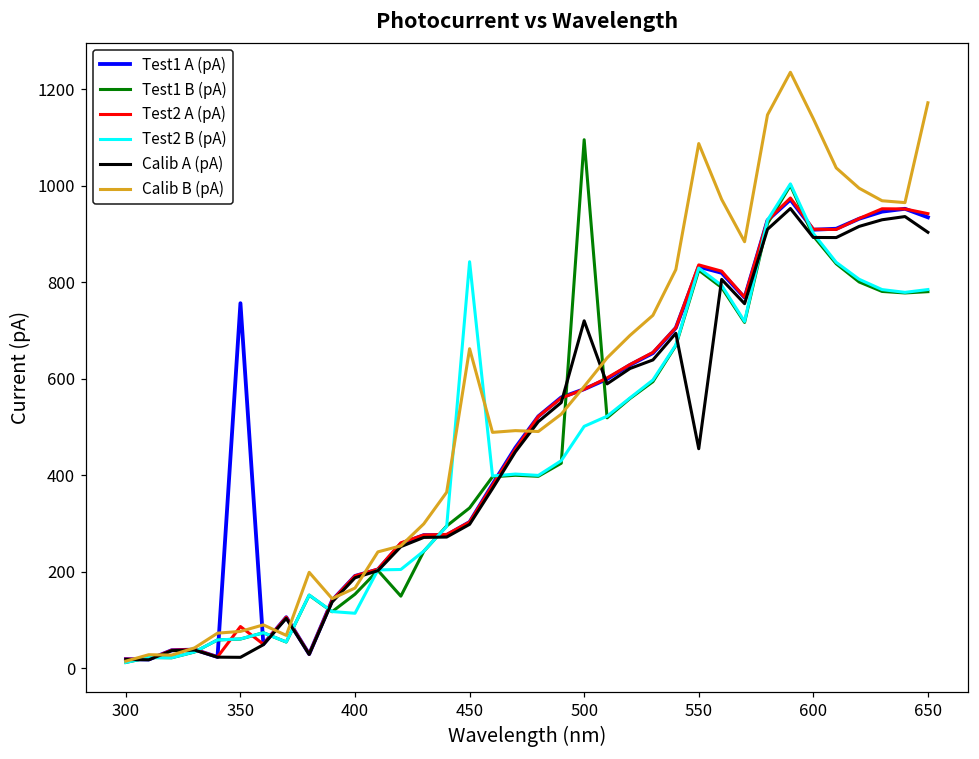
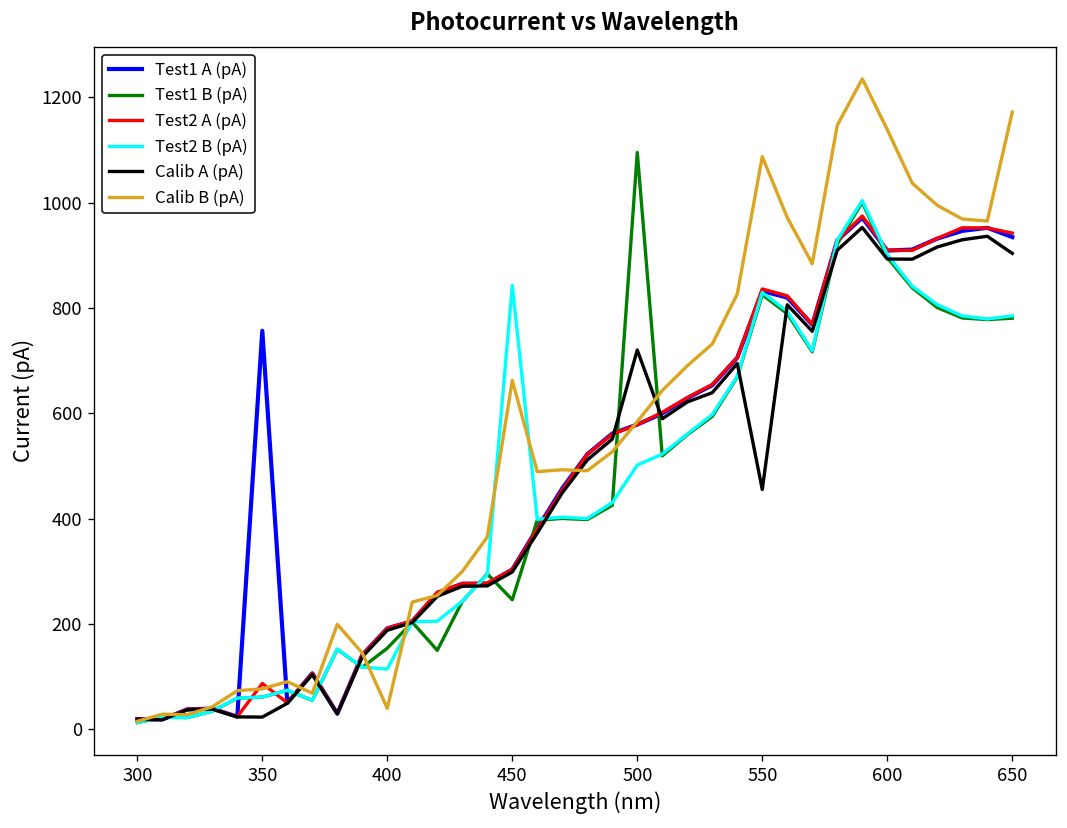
Calib B (pA), 400: 170 -> 40
Test1 B (pA), 450: 330 -> 250
